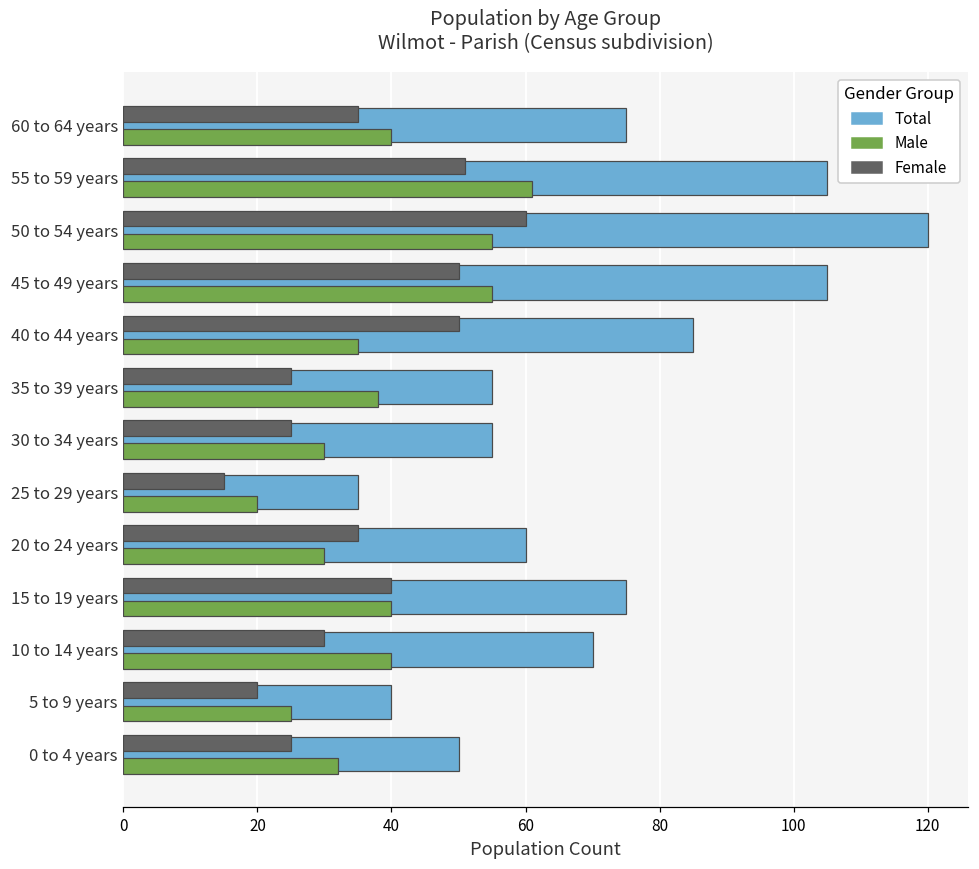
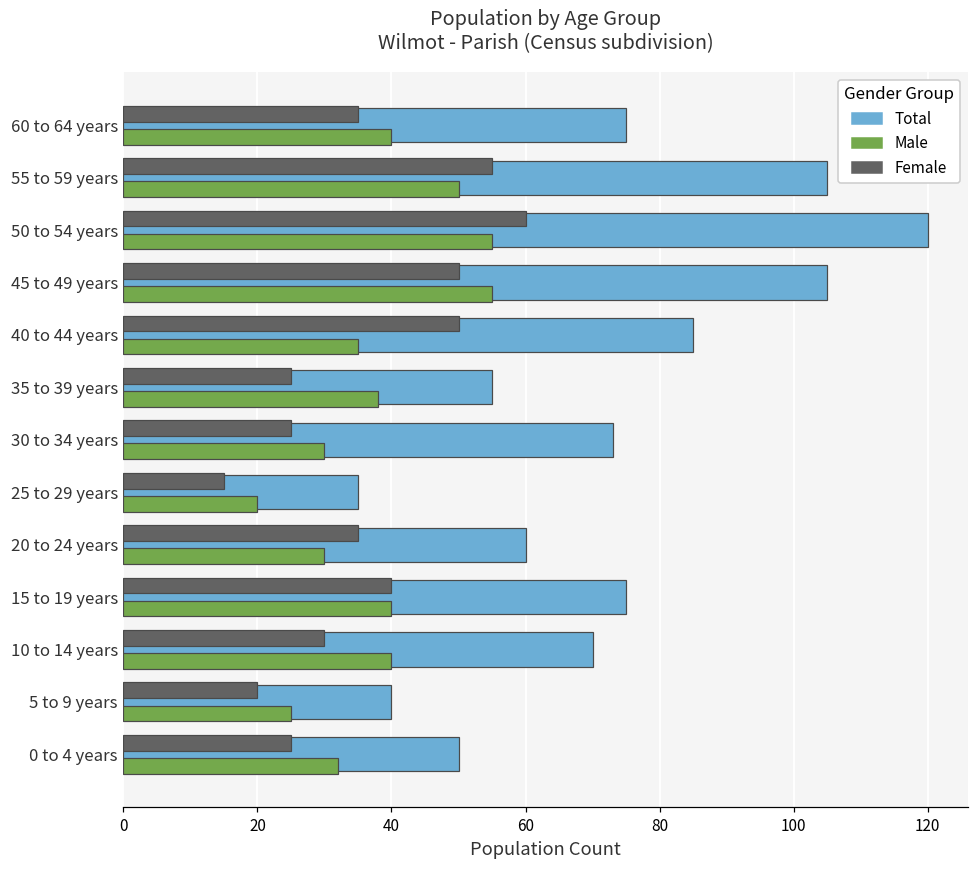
Female, 55 to 59 years: 51 -> 55
Male, 55 to 59 years: 61 -> 50
Total, 30 to 34 years: 55 -> 73
